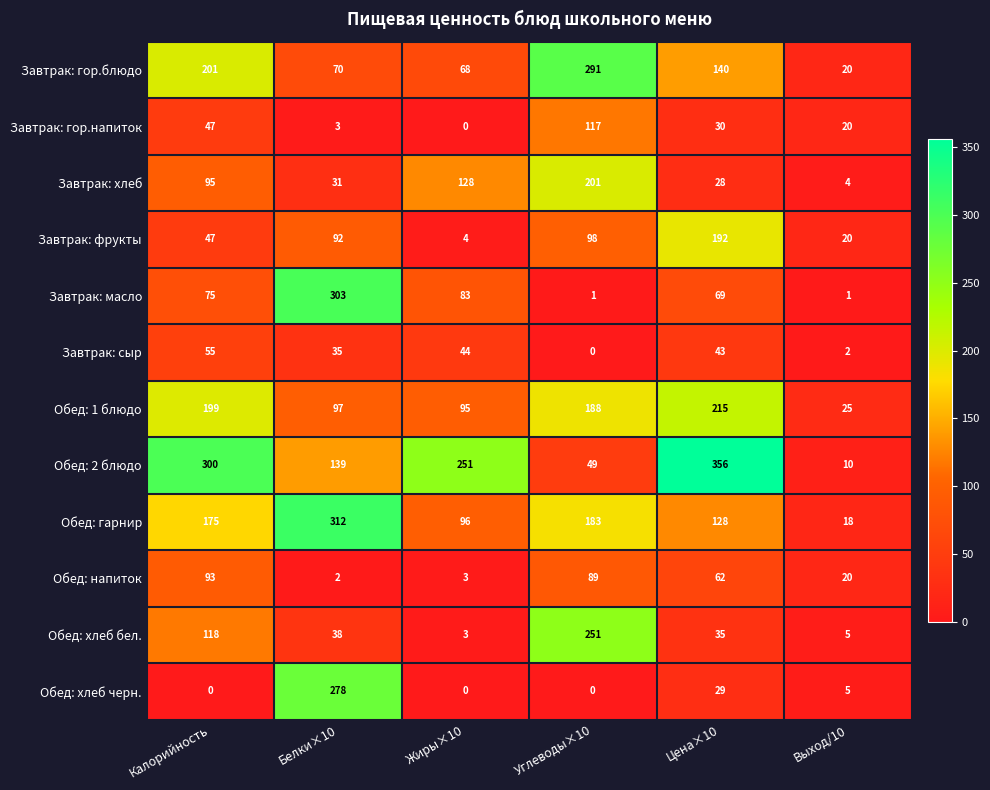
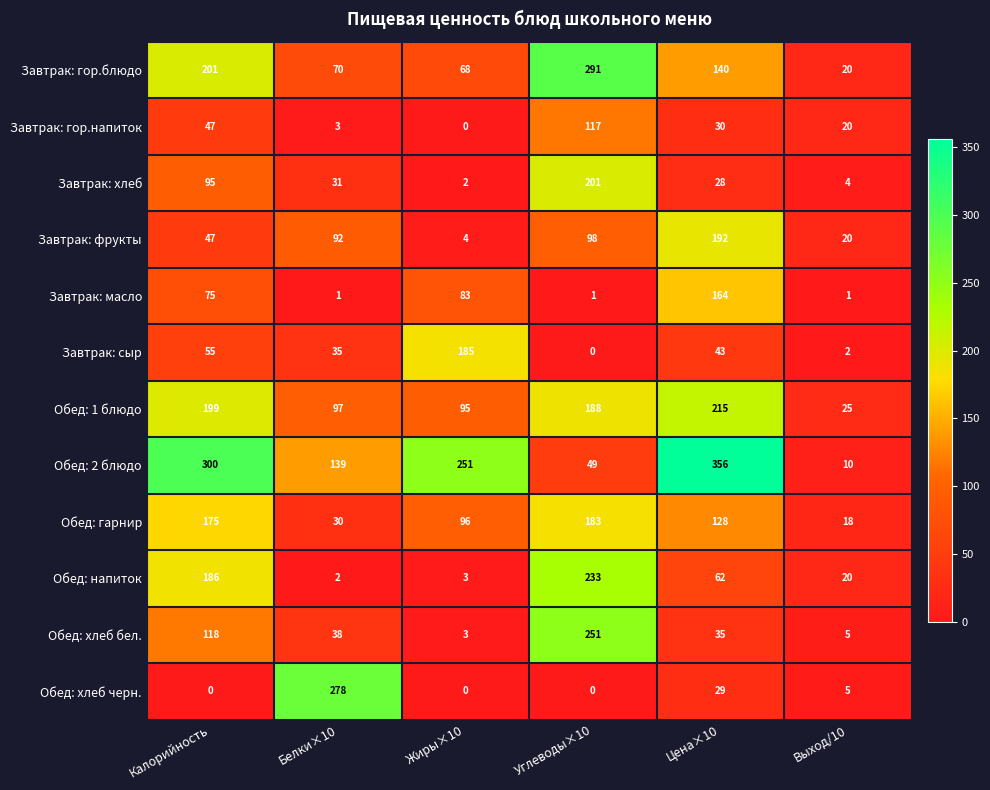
Завтрак: хлеб, Жиры×10: 128 -> 2
Завтрак: масло, Белки×10: 303 -> 1
Завтрак: масло, Цена×10: 69 -> 164
Завтрак: сыр, Жиры×10: 44 -> 185
Обед: гарнир, Белки×10: 312 -> 30
Обед: напиток, Калорийность: 93 -> 186
Обед: напиток, Углеводы×10: 89 -> 233
